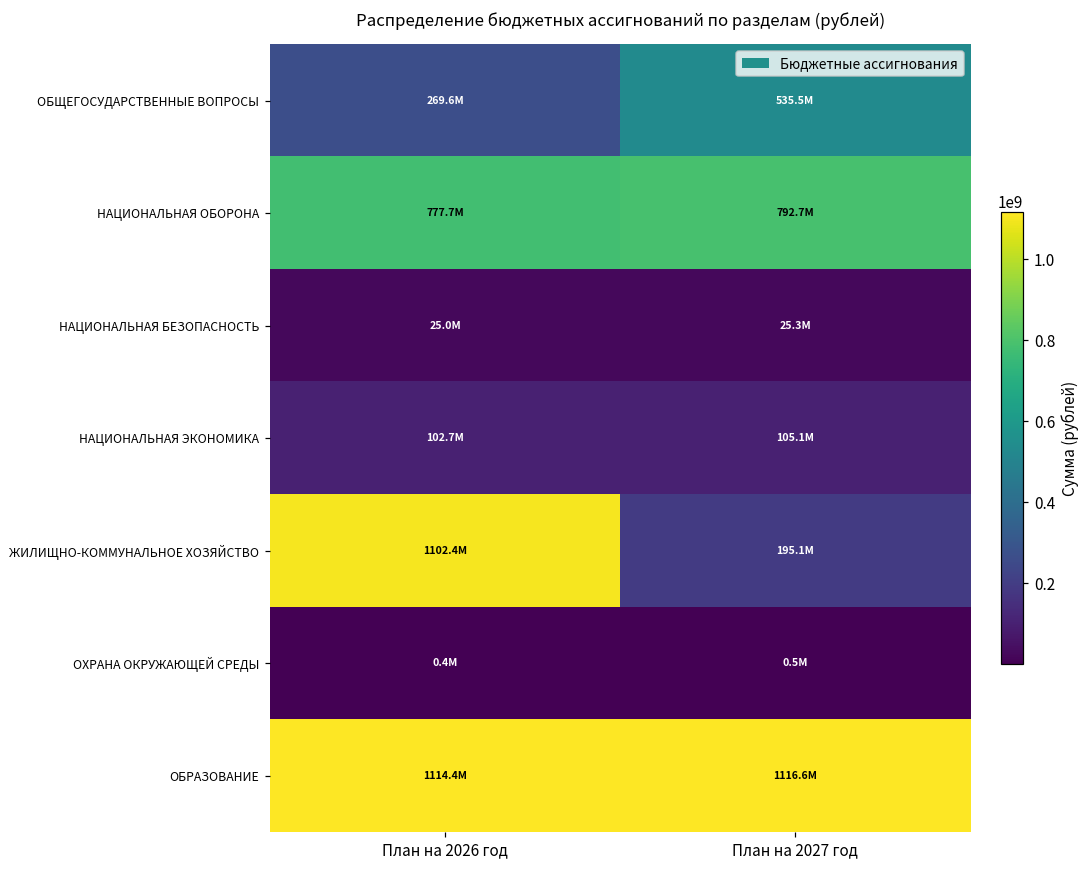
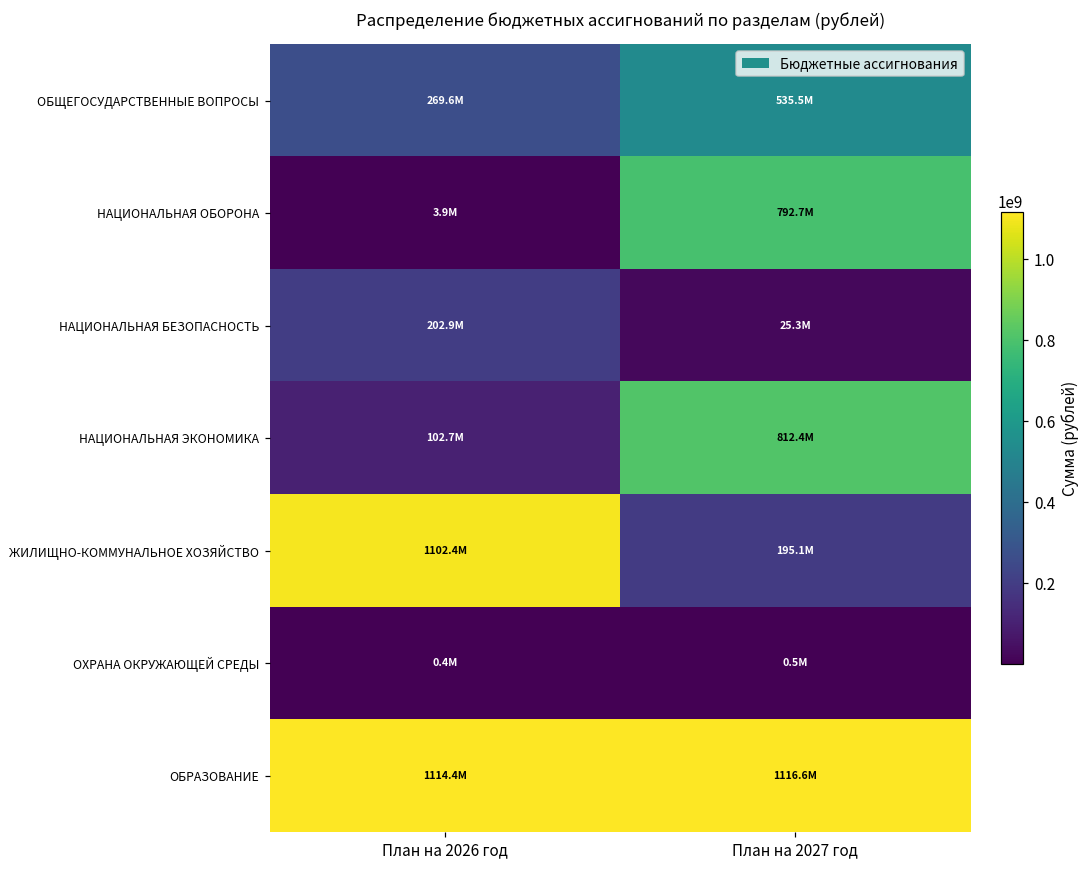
НАЦИОНАЛЬНАЯ ОБОРОНА, План на 2026 год: 777.7M -> 3.9M
НАЦИОНАЛЬНАЯ БЕЗОПАСНОСТЬ, План на 2026 год: 25.0M -> 202.9M
НАЦИОНАЛЬНАЯ ЭКОНОМИКА, План на 2027 год: 105.1M -> 812.4M
